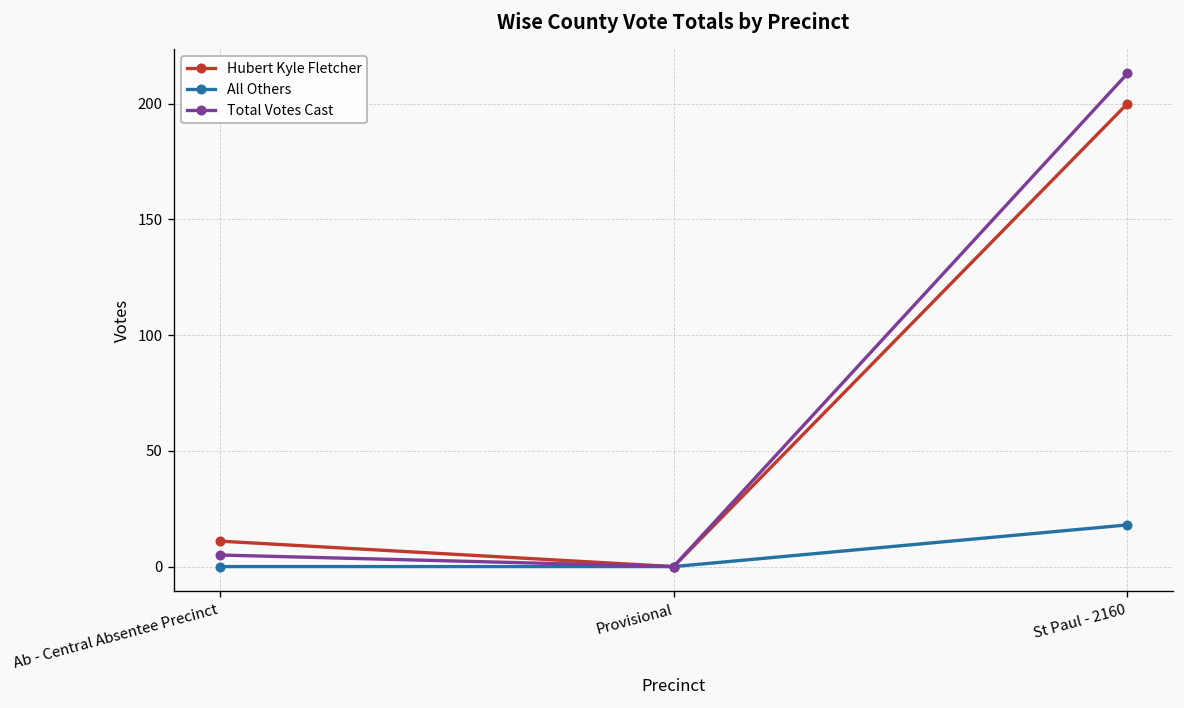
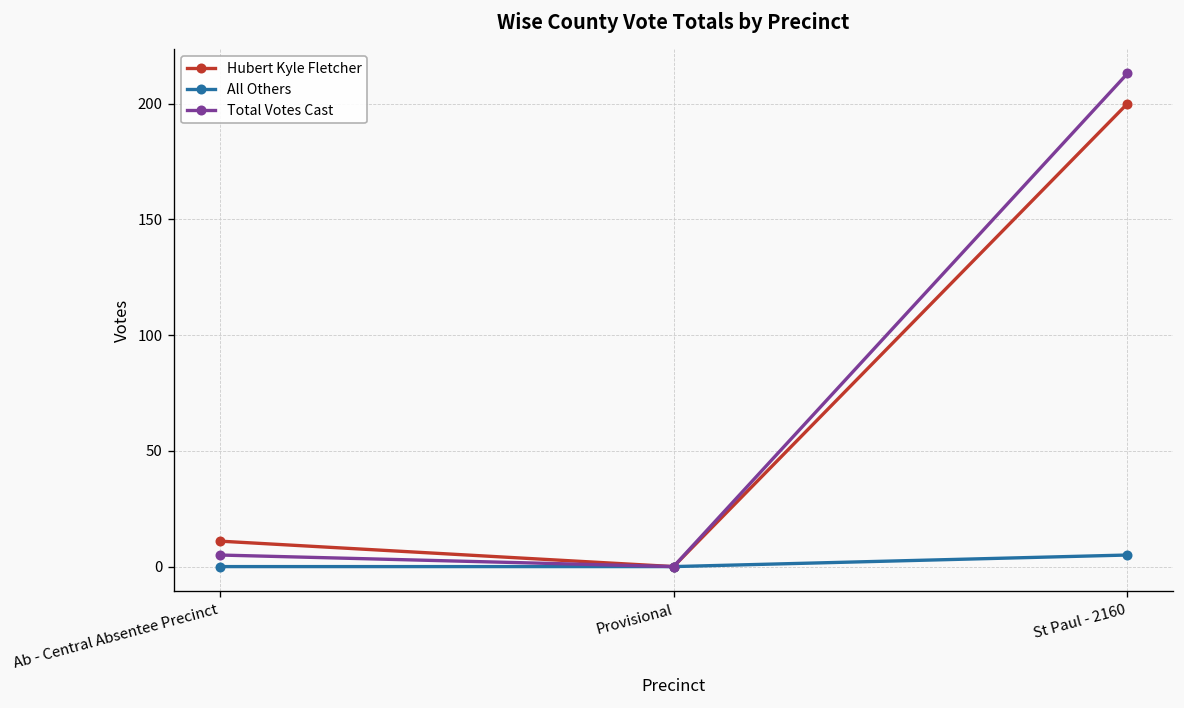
All Others, St Paul - 2160: 18 -> 5
